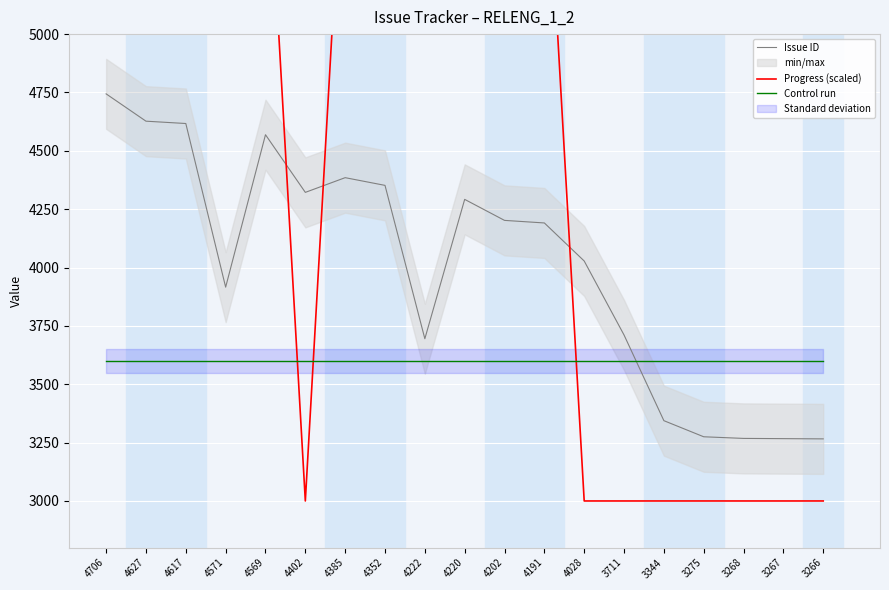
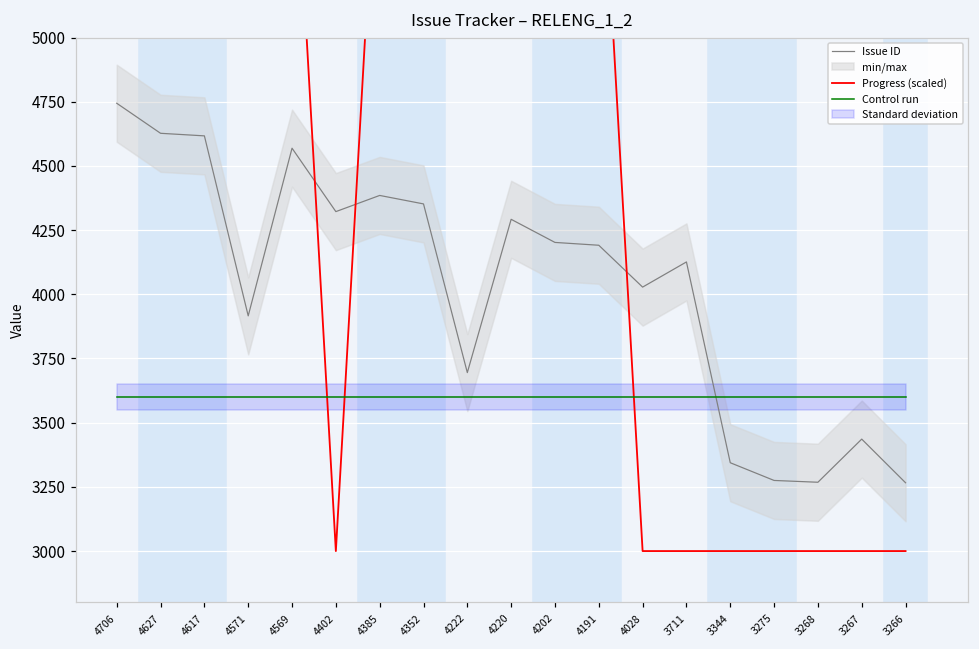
Issue ID, 3711: 3710 -> 4130
Issue ID, 3267: 3270 -> 3440
